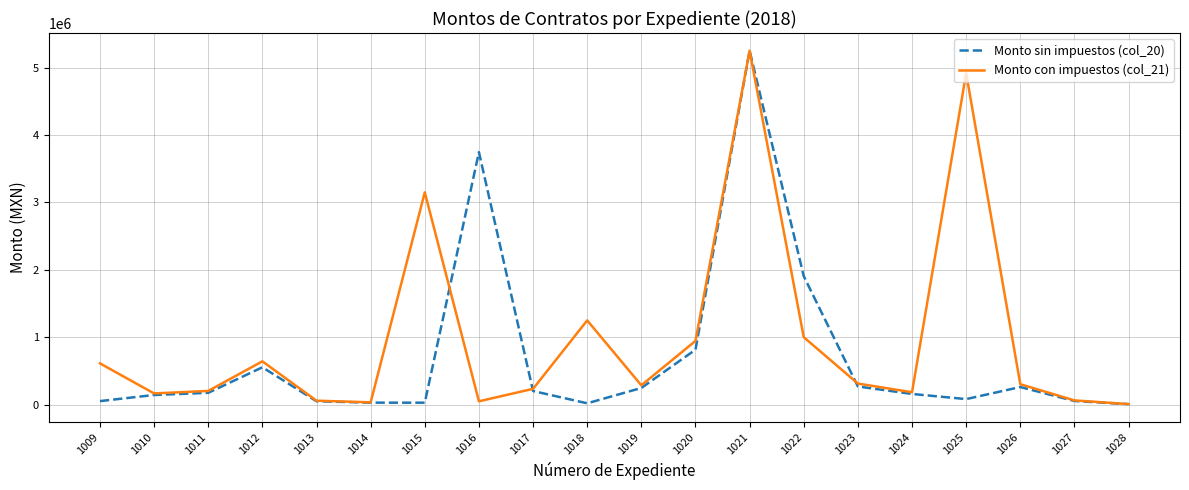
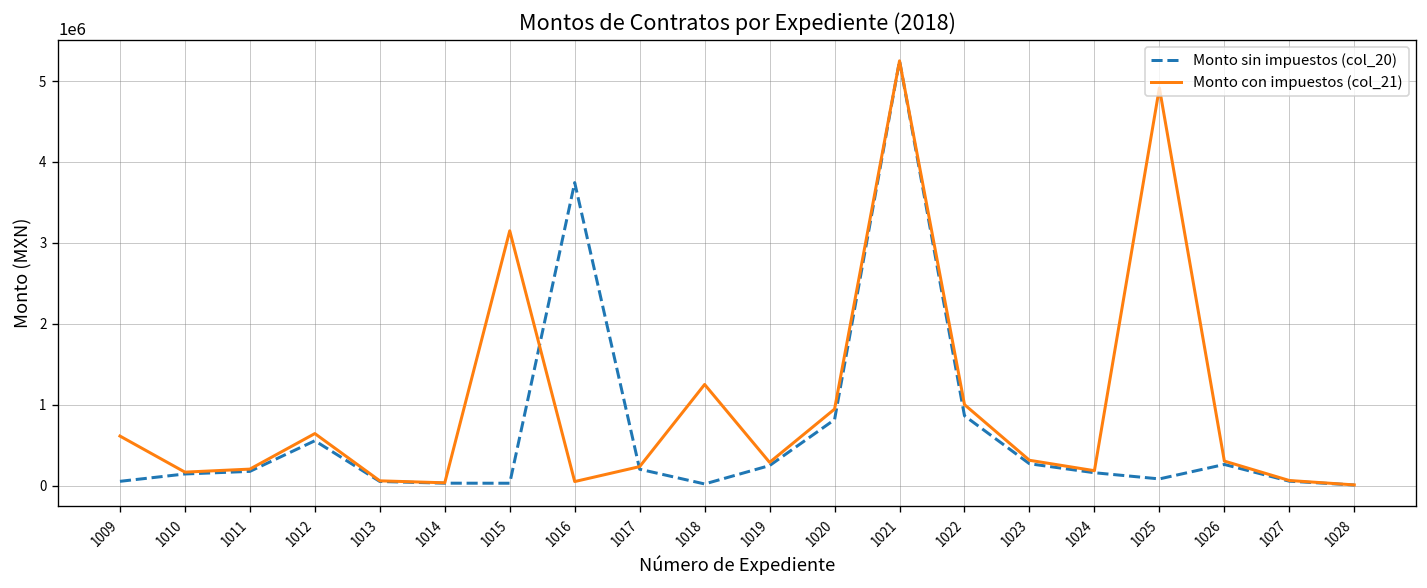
Monto sin impuestos (col_20), 1022: 1900000 -> 900000
